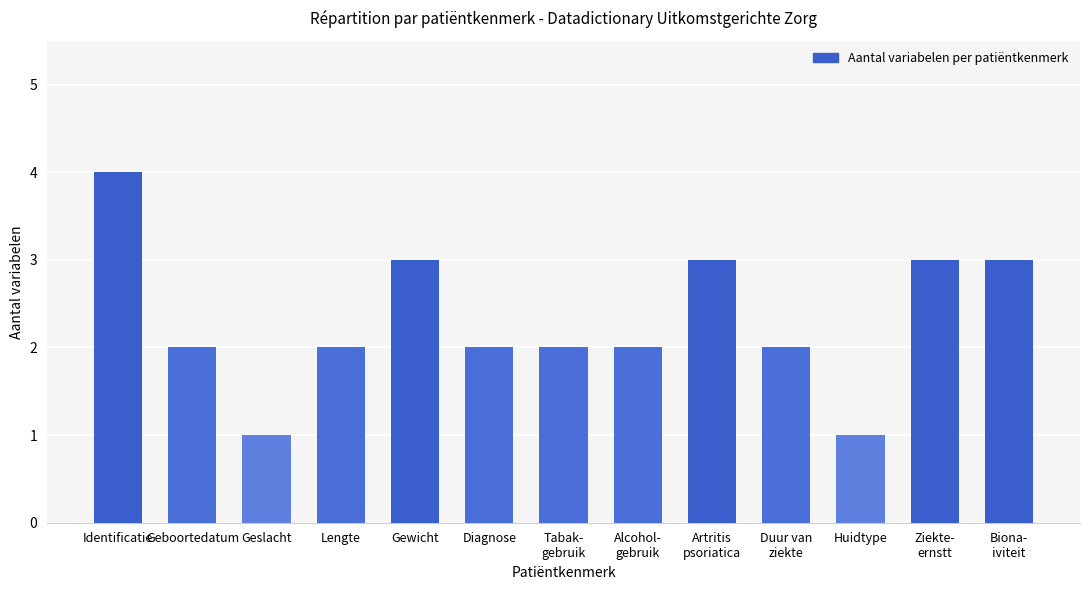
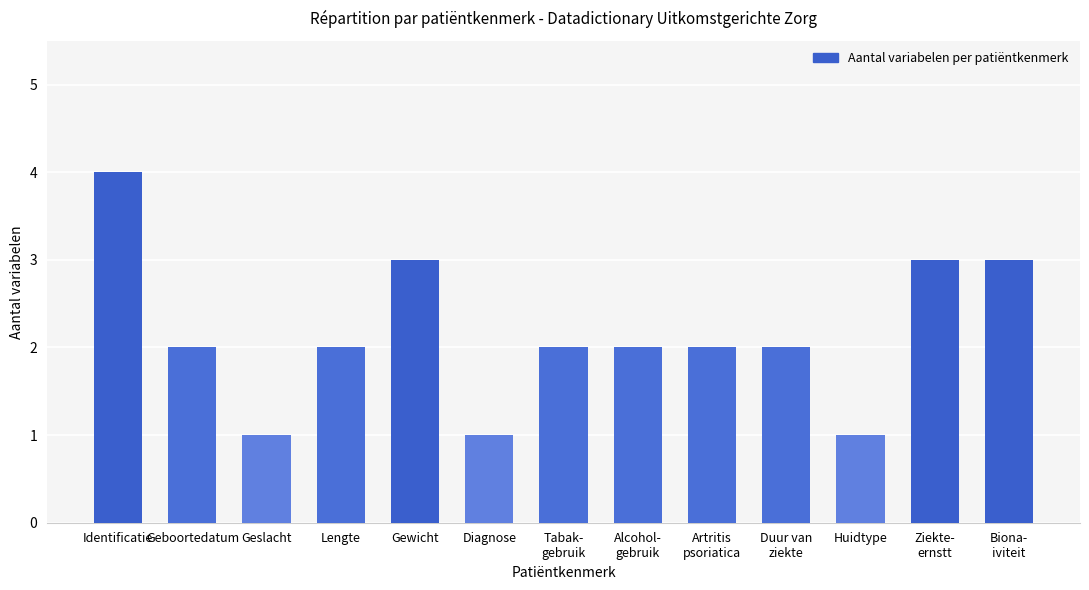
Diagnose: 2 -> 1
Artritis psoriatica: 3 -> 2
